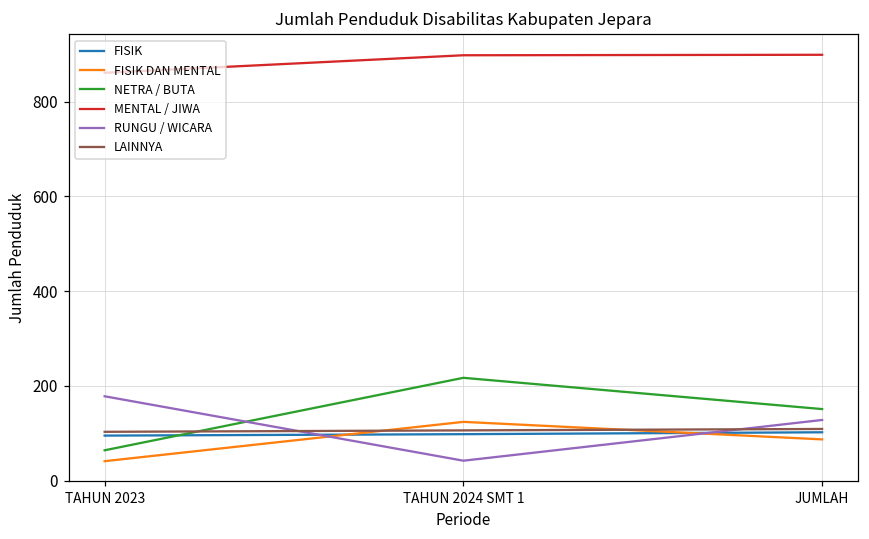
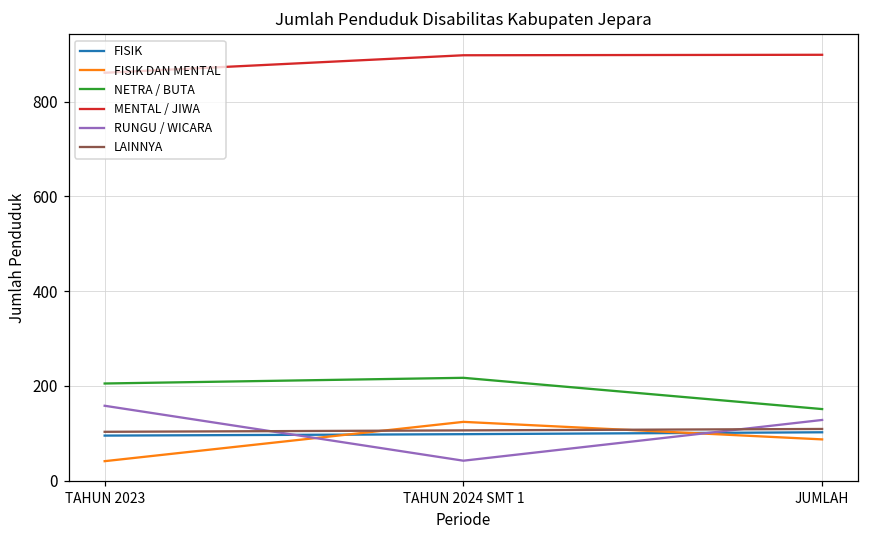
NETRA / BUTA, TAHUN 2023: 60 -> 210
RUNGU / WICARA, TAHUN 2023: 180 -> 160
